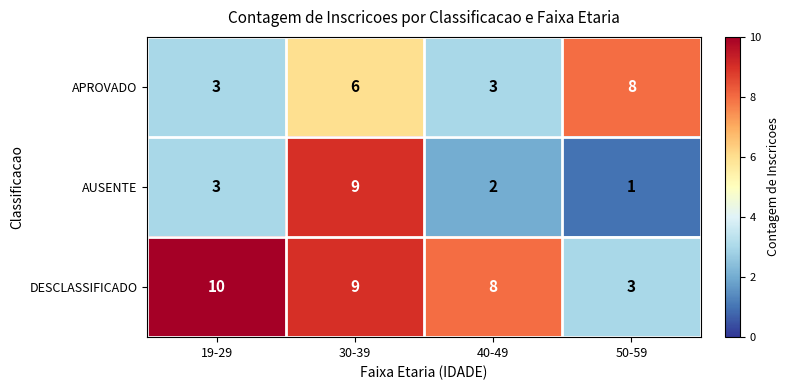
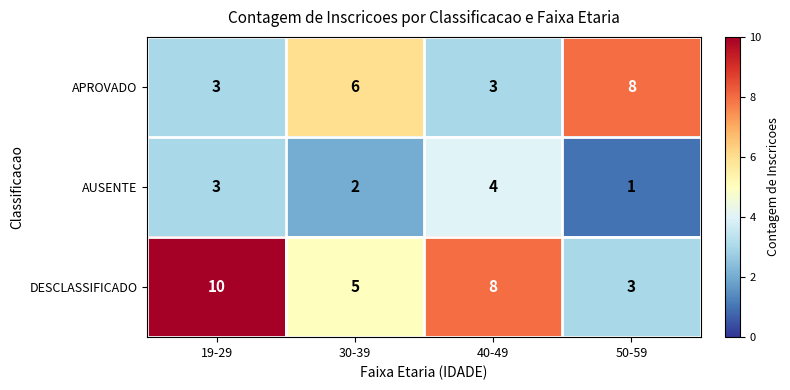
AUSENTE, 30-39: 9 -> 2
AUSENTE, 40-49: 2 -> 4
DESCLASSIFICADO, 30-39: 9 -> 5
